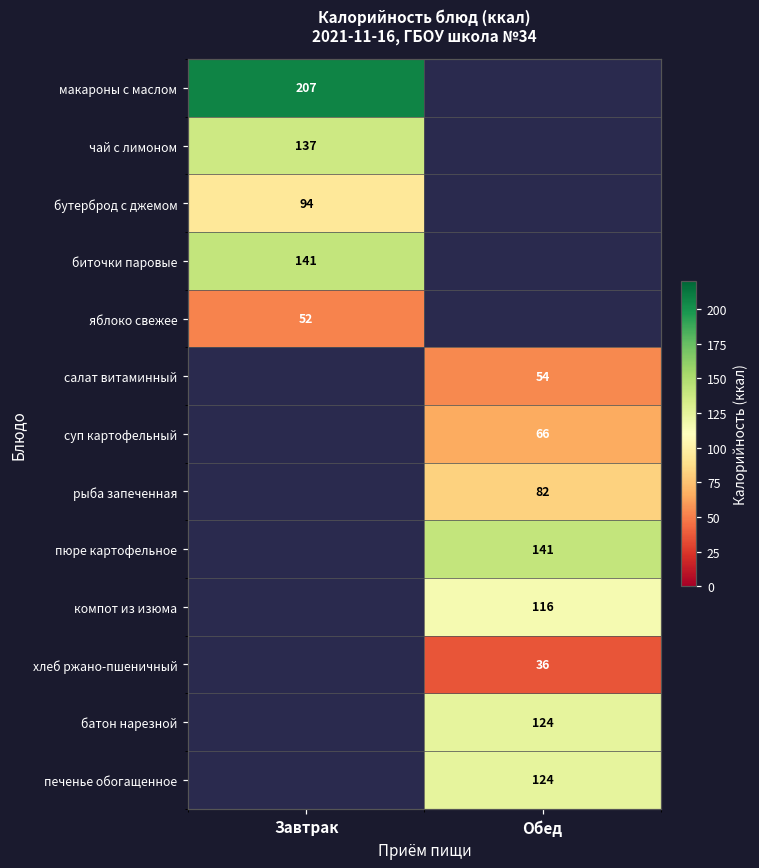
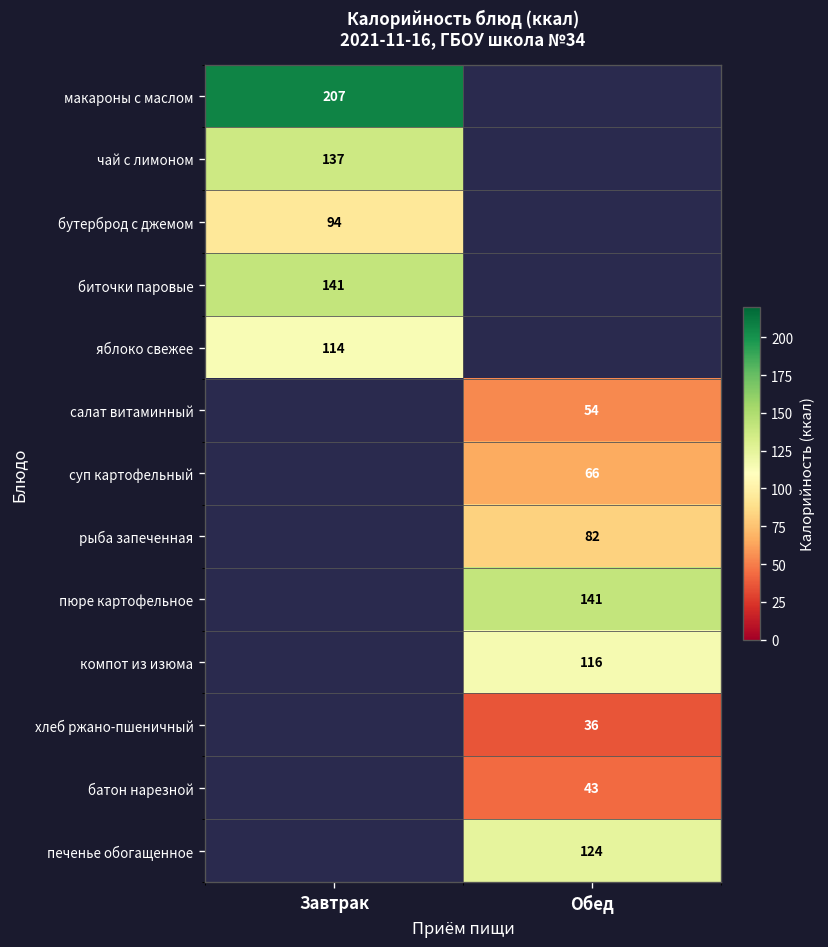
яблоко свежее, Завтрак: 52 -> 114
батон нарезной, Обед: 124 -> 43
